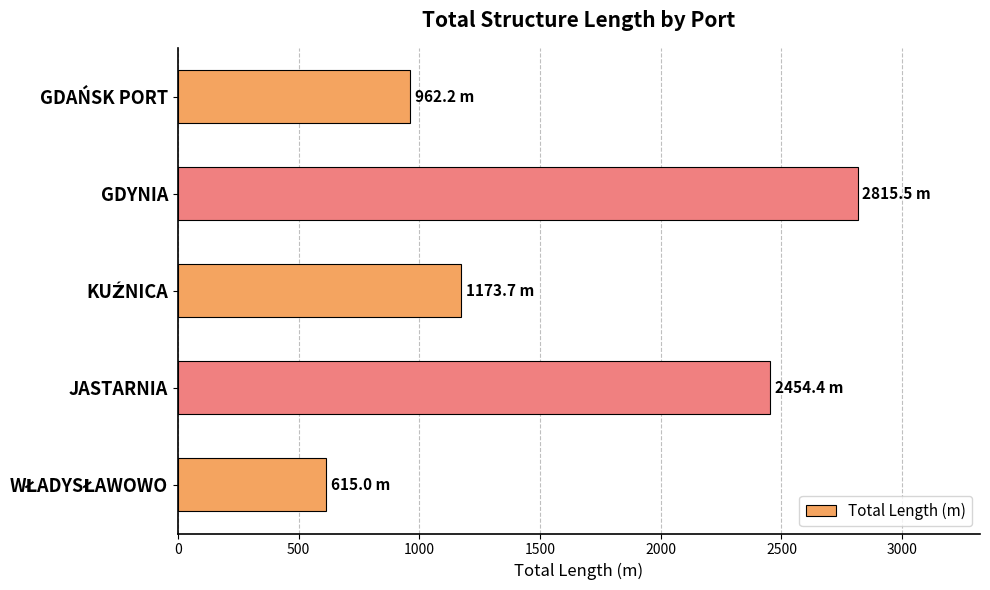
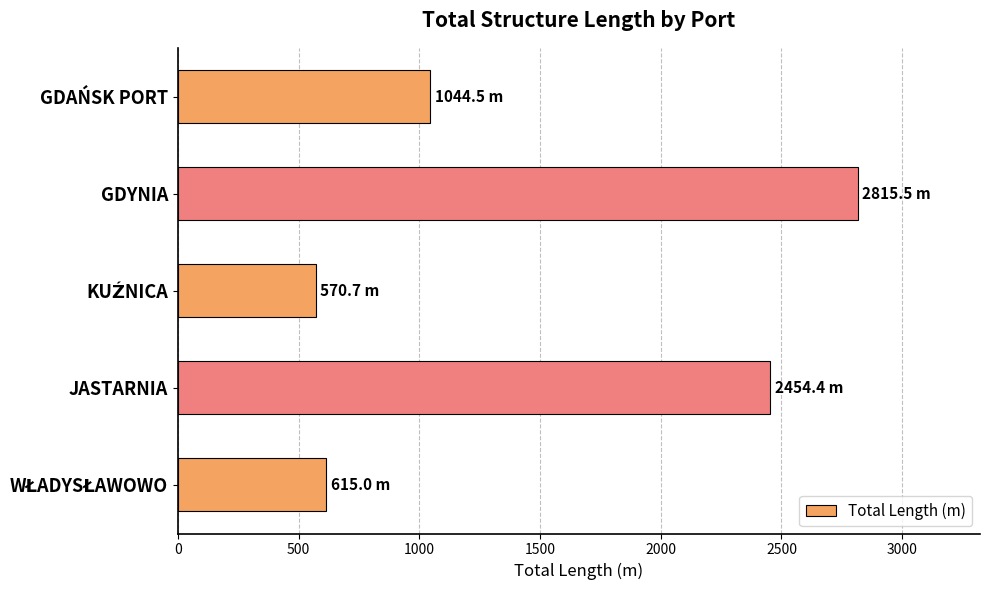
GDAŃSK PORT: 962.2 -> 1044.5
KUŹNICA: 1173.7 -> 570.7
